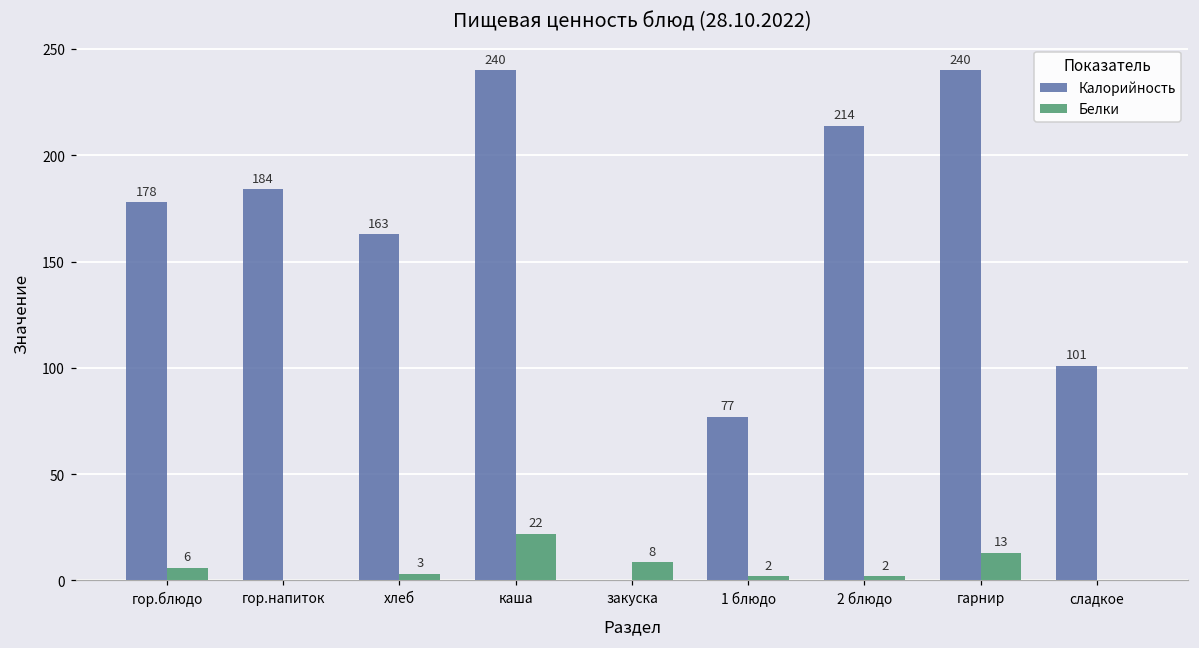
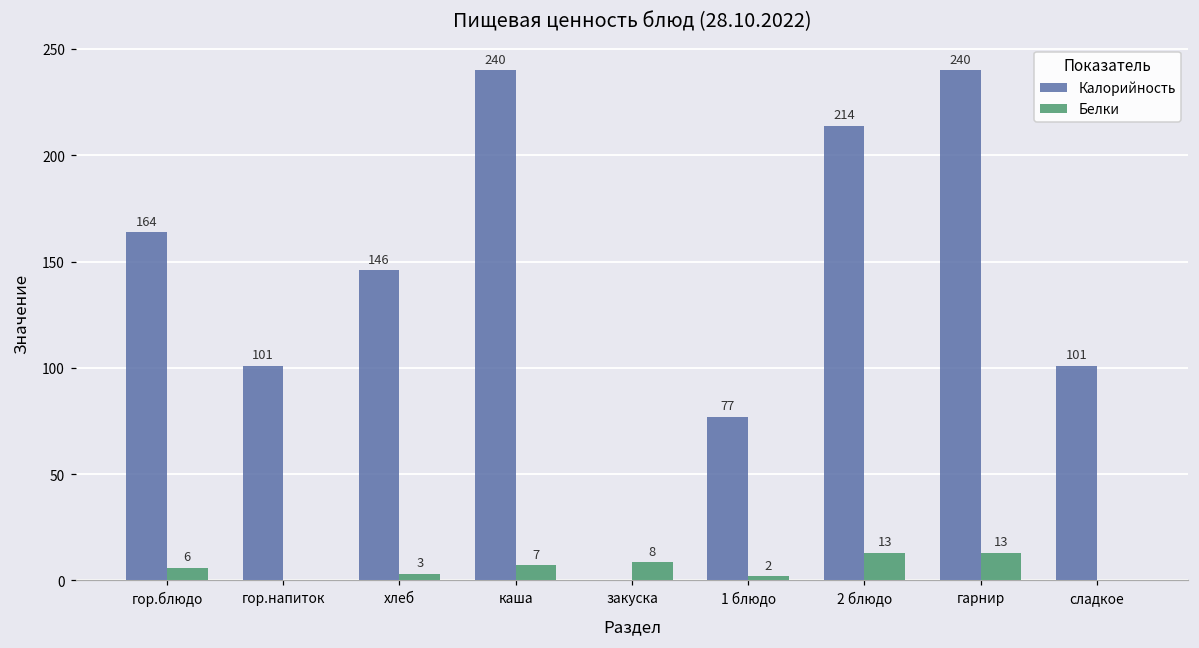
Калорийность, гор.блюдо: 178 -> 164
Калорийность, гор.напиток: 184 -> 101
Калорийность, хлеб: 163 -> 146
Белки, каша: 22 -> 7
Белки, 2 блюдо: 2 -> 13
